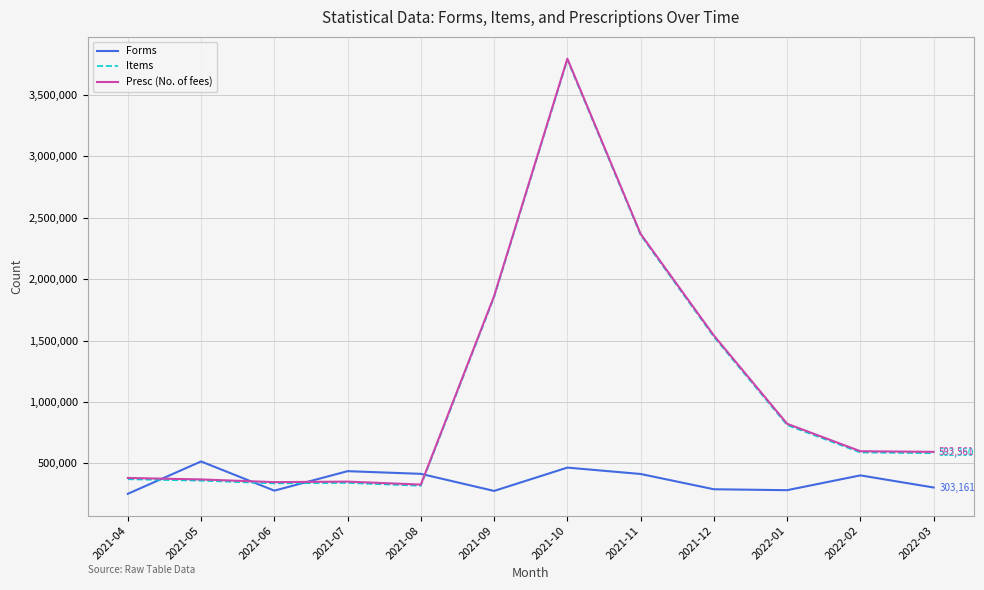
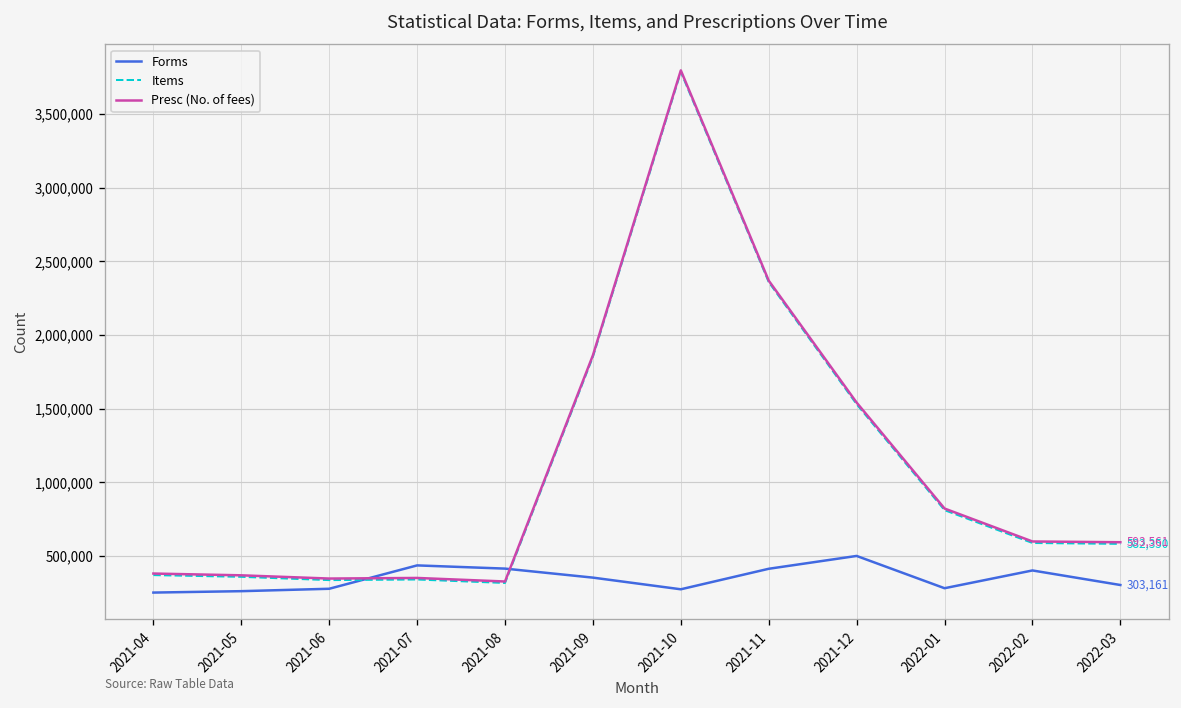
Forms, 2021-05: 520,000 -> 260,000
Forms, 2021-09: 280,000 -> 350,000
Forms, 2021-10: 470,000 -> 270,000
Forms, 2021-12: 290,000 -> 500,000
